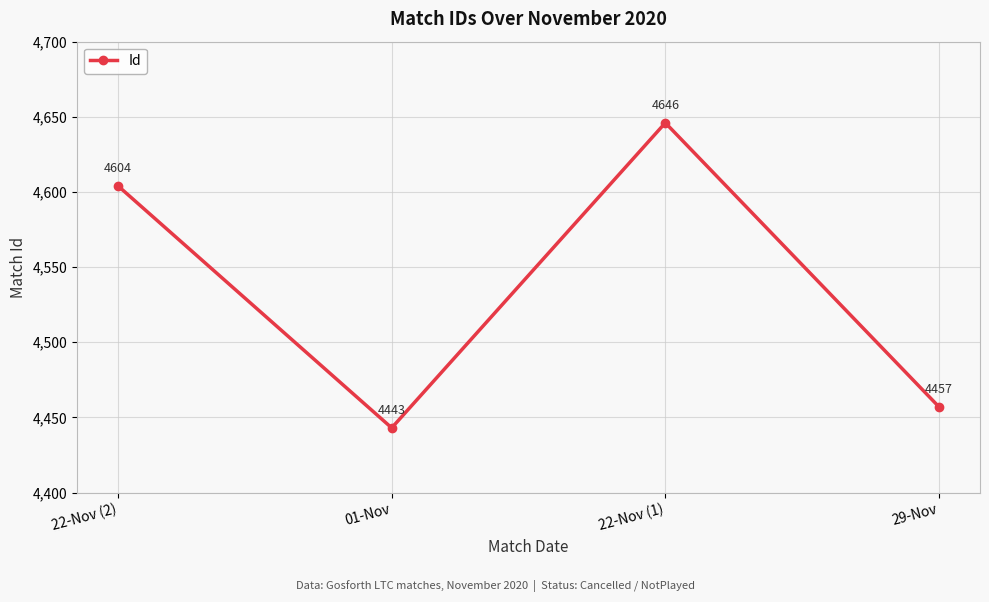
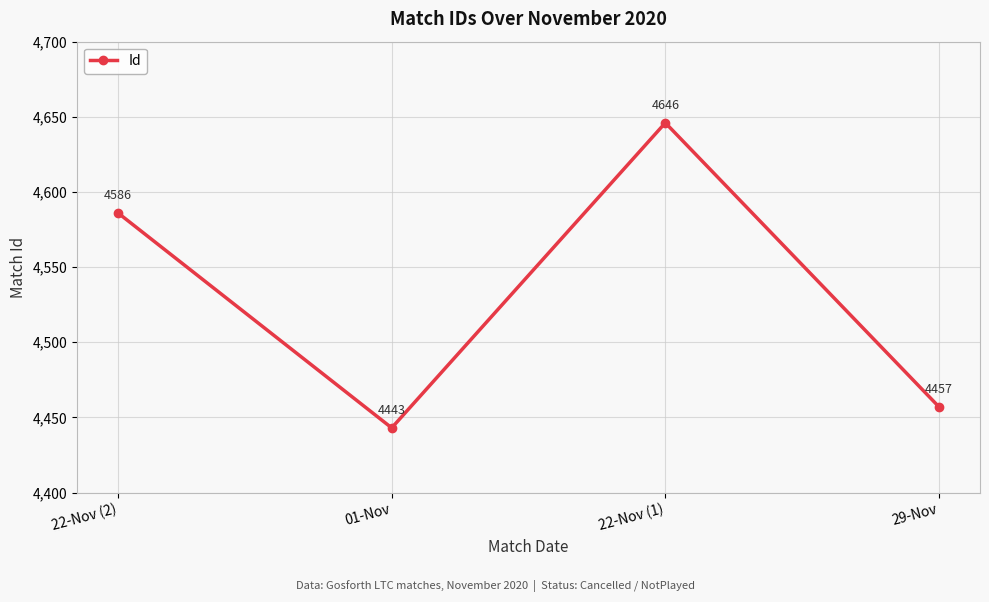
22-Nov (2): 4604 -> 4586
